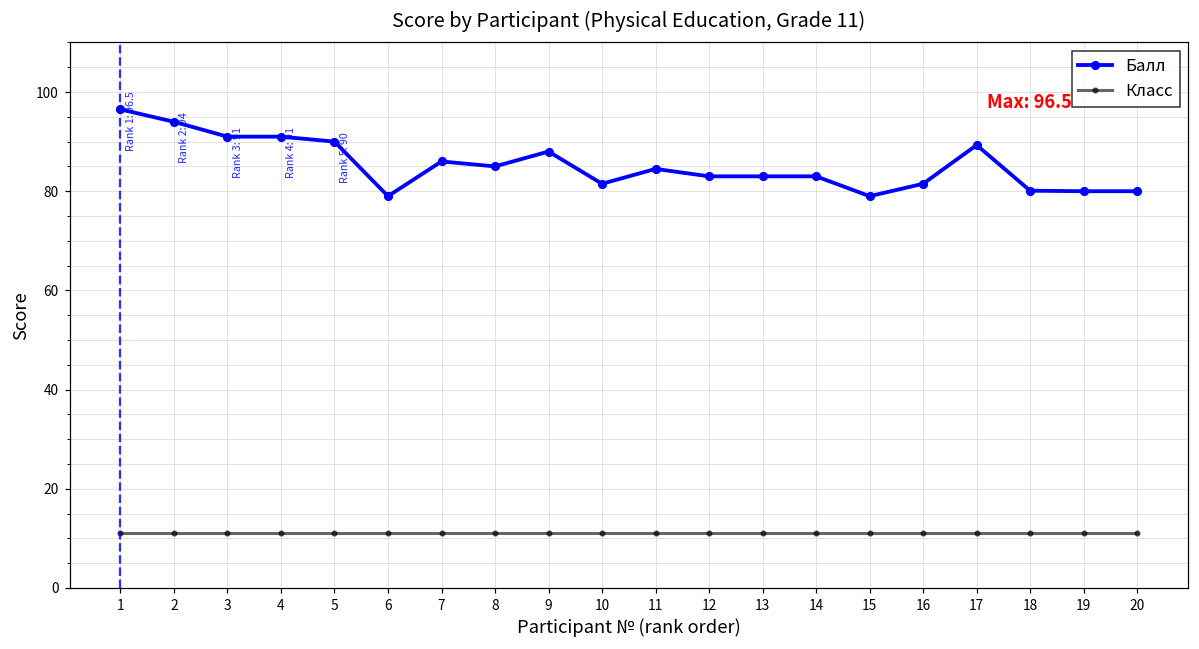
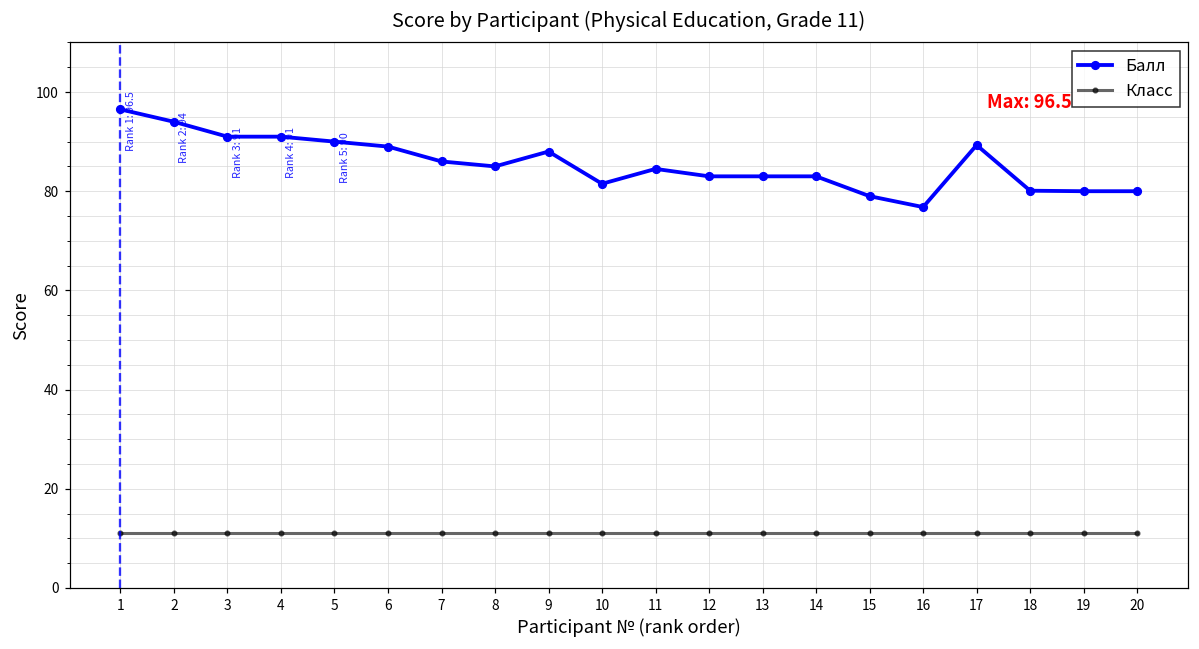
Балл, 6: 79 -> 89
Балл, 16: 82 -> 77
